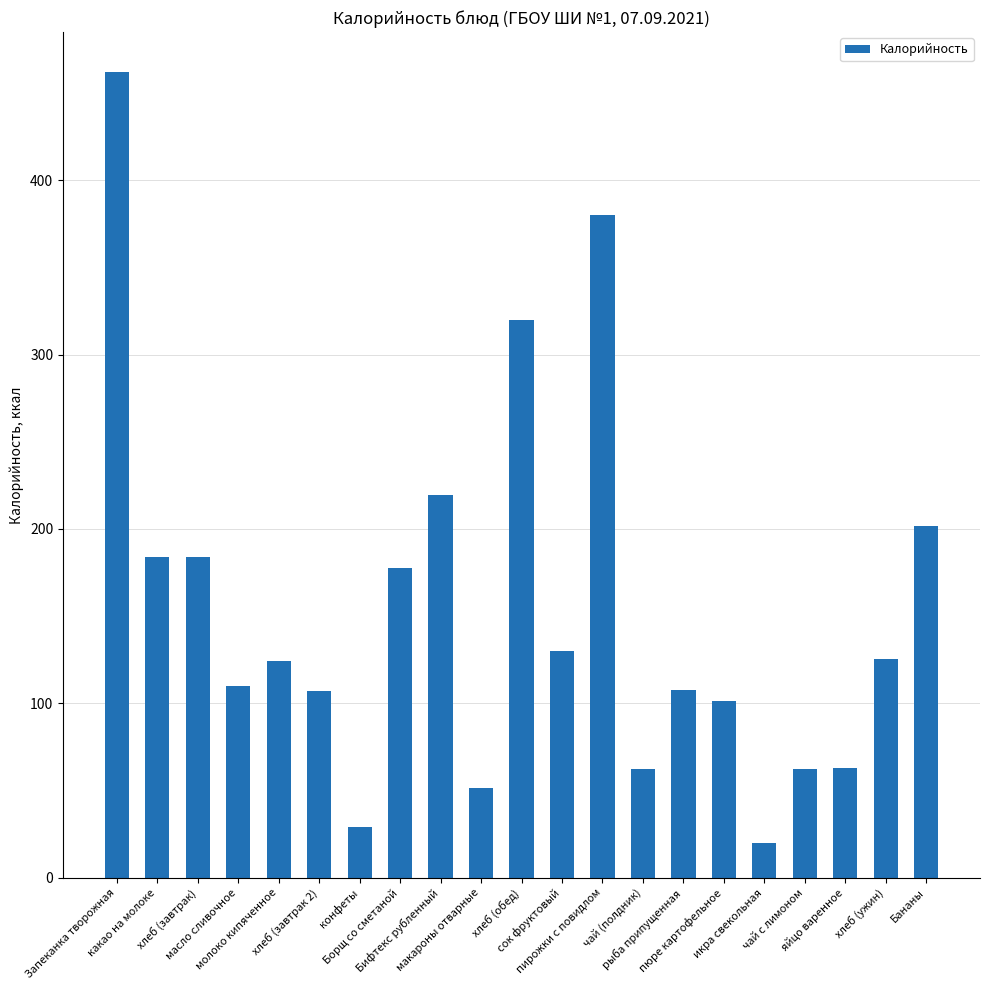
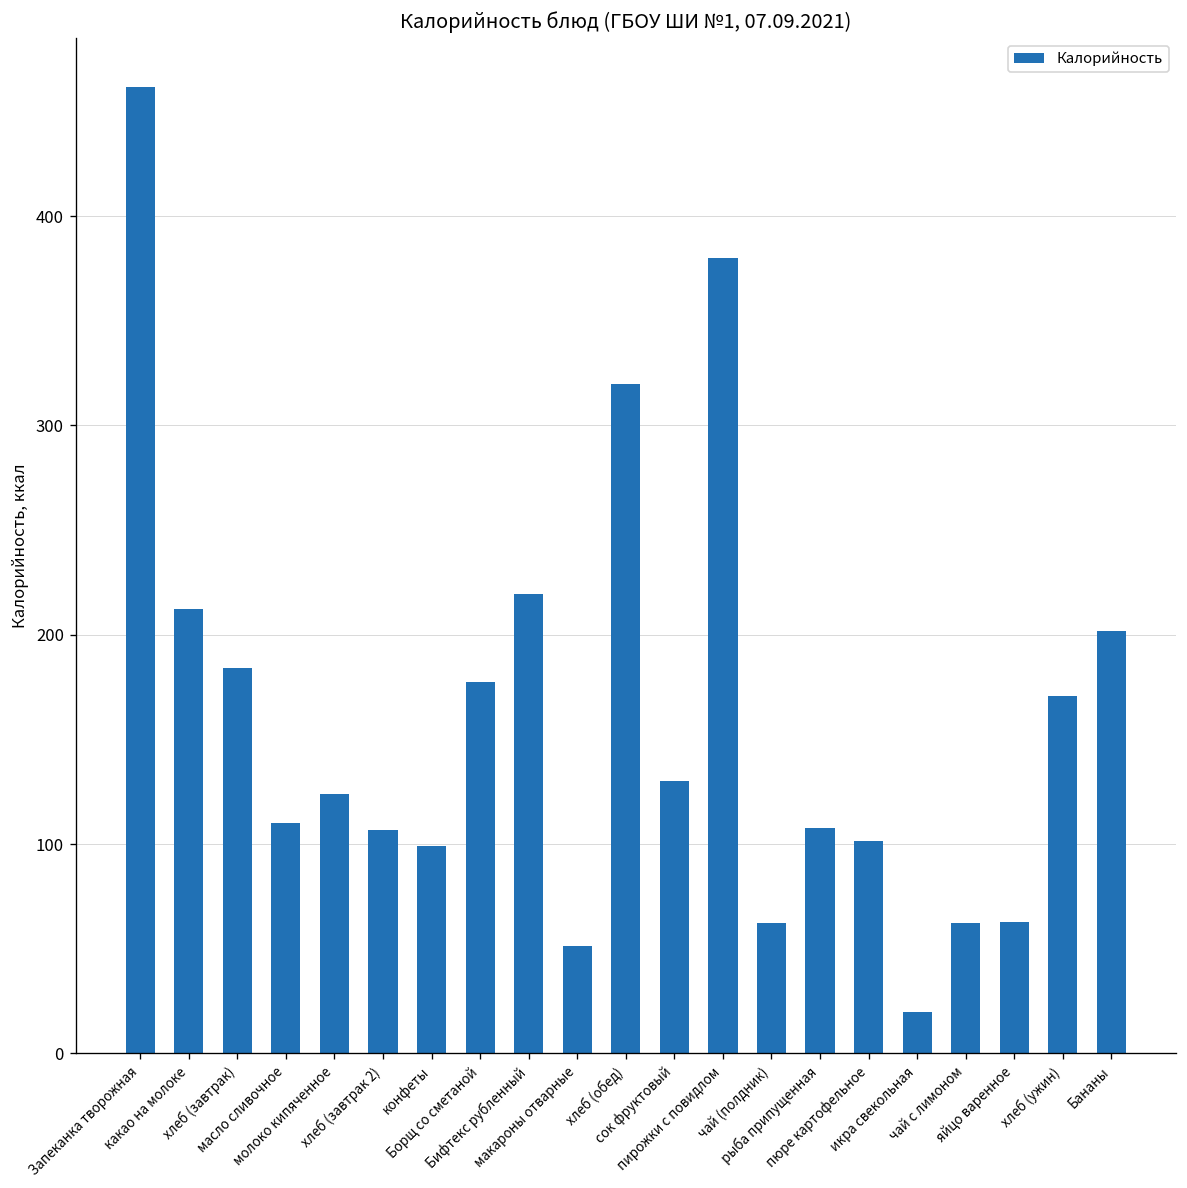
какао на молоке: 184 -> 213
конфеты: 29 -> 99
хлеб (ужин): 126 -> 171
